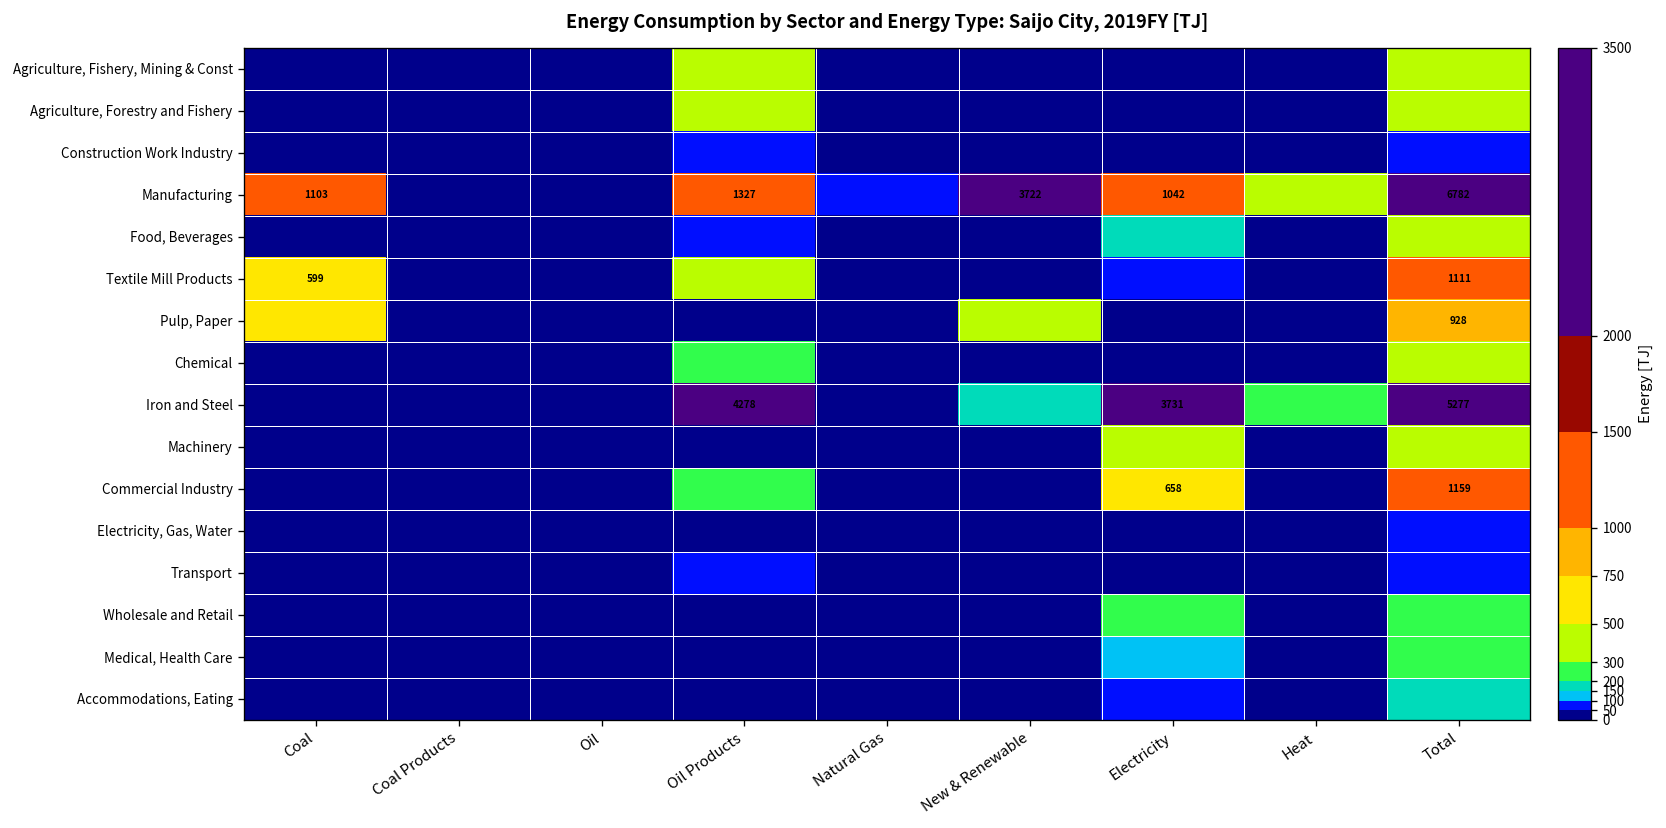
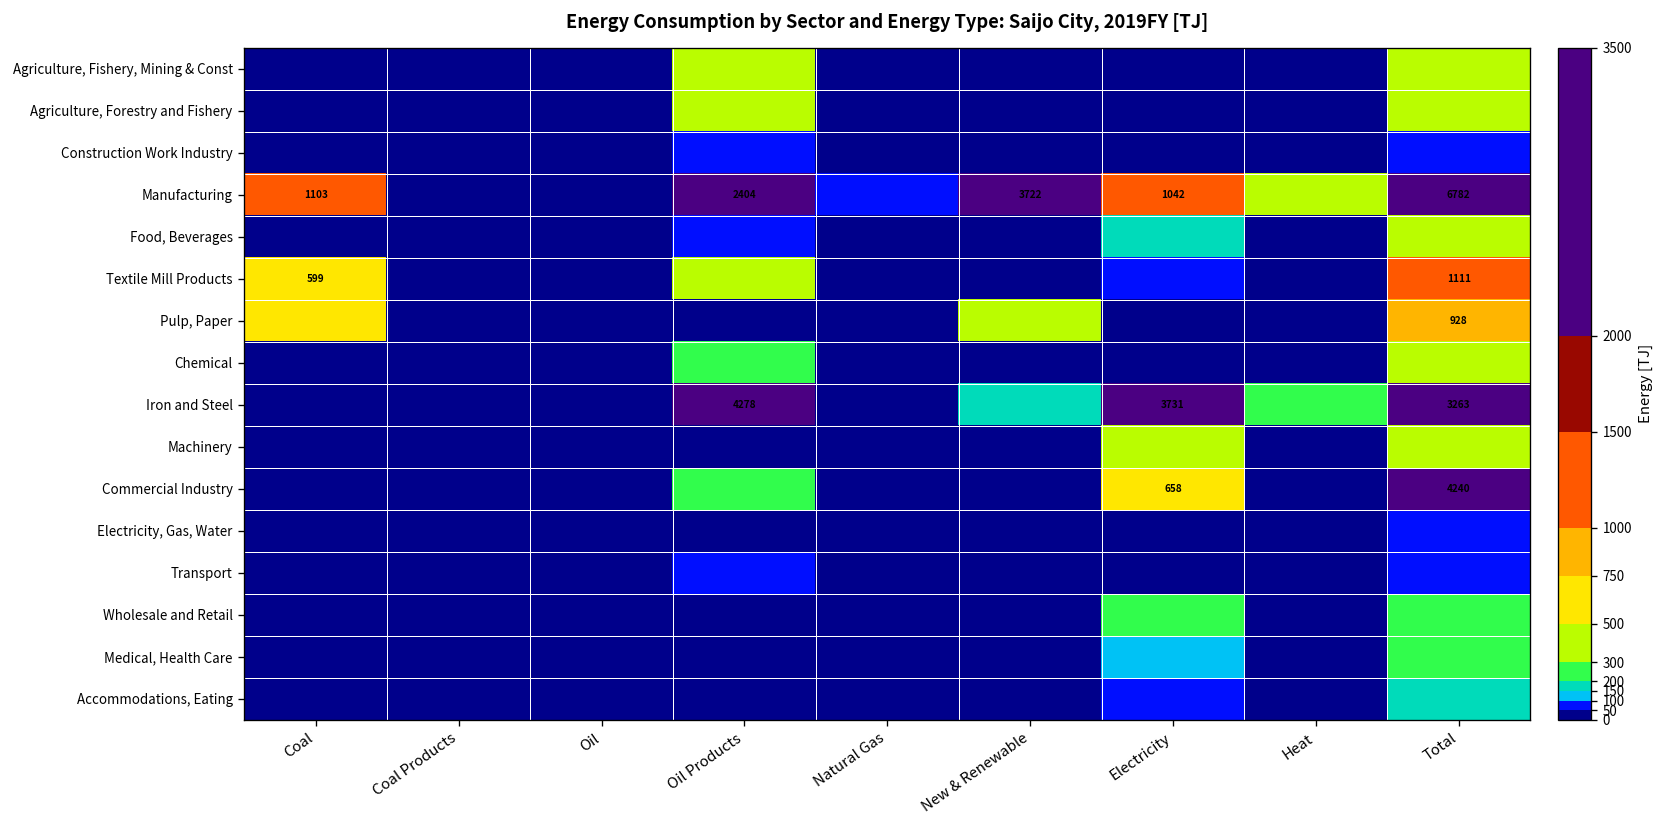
Manufacturing, Oil Products: 1327 -> 2404
Iron and Steel, Total: 5277 -> 3263
Commercial Industry, Total: 1159 -> 4240
